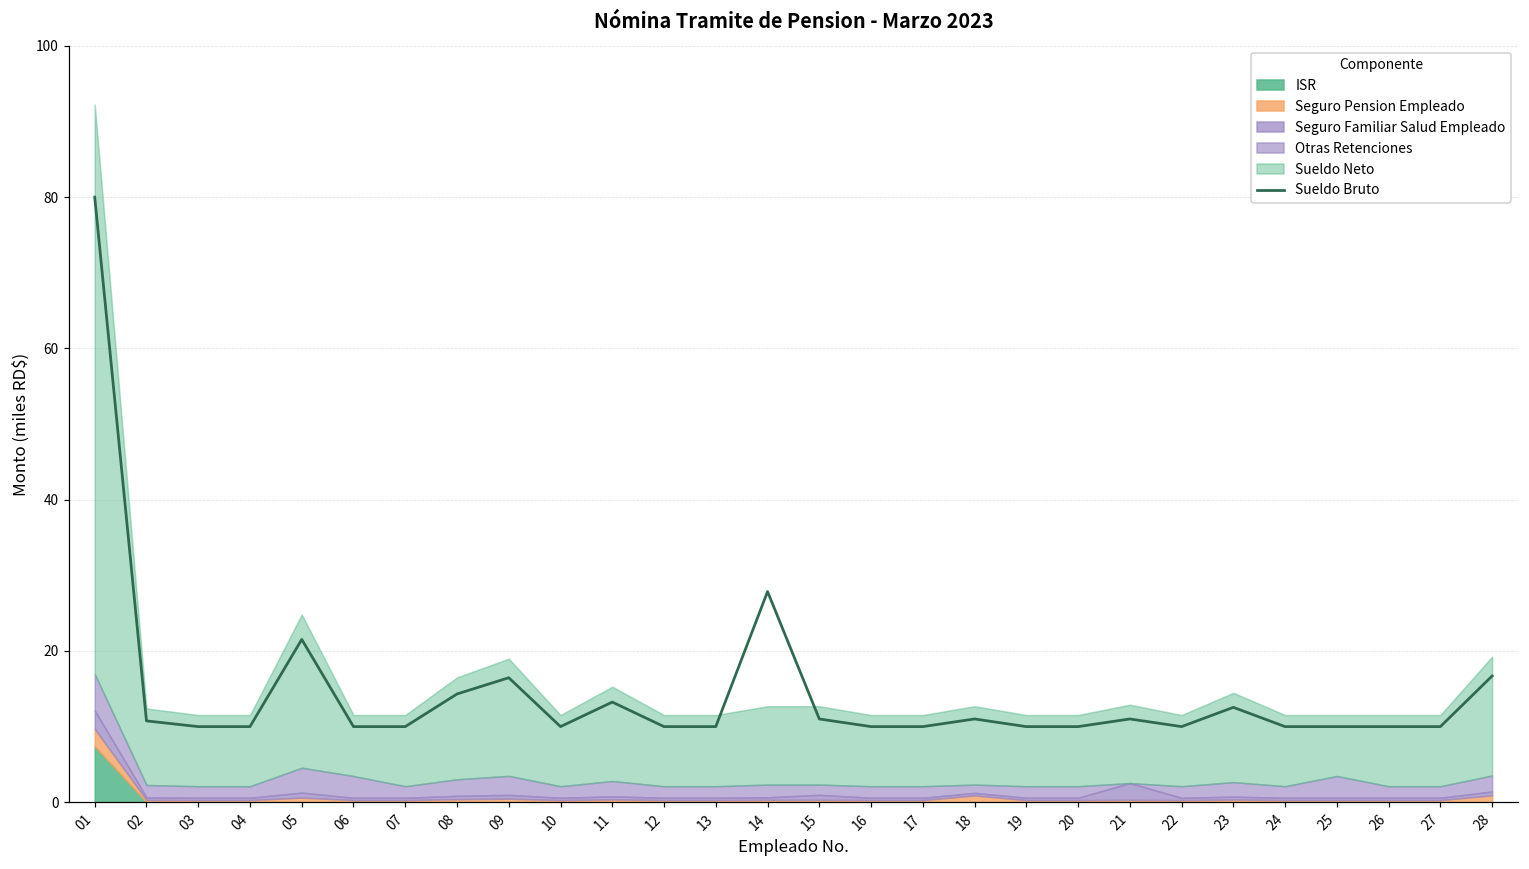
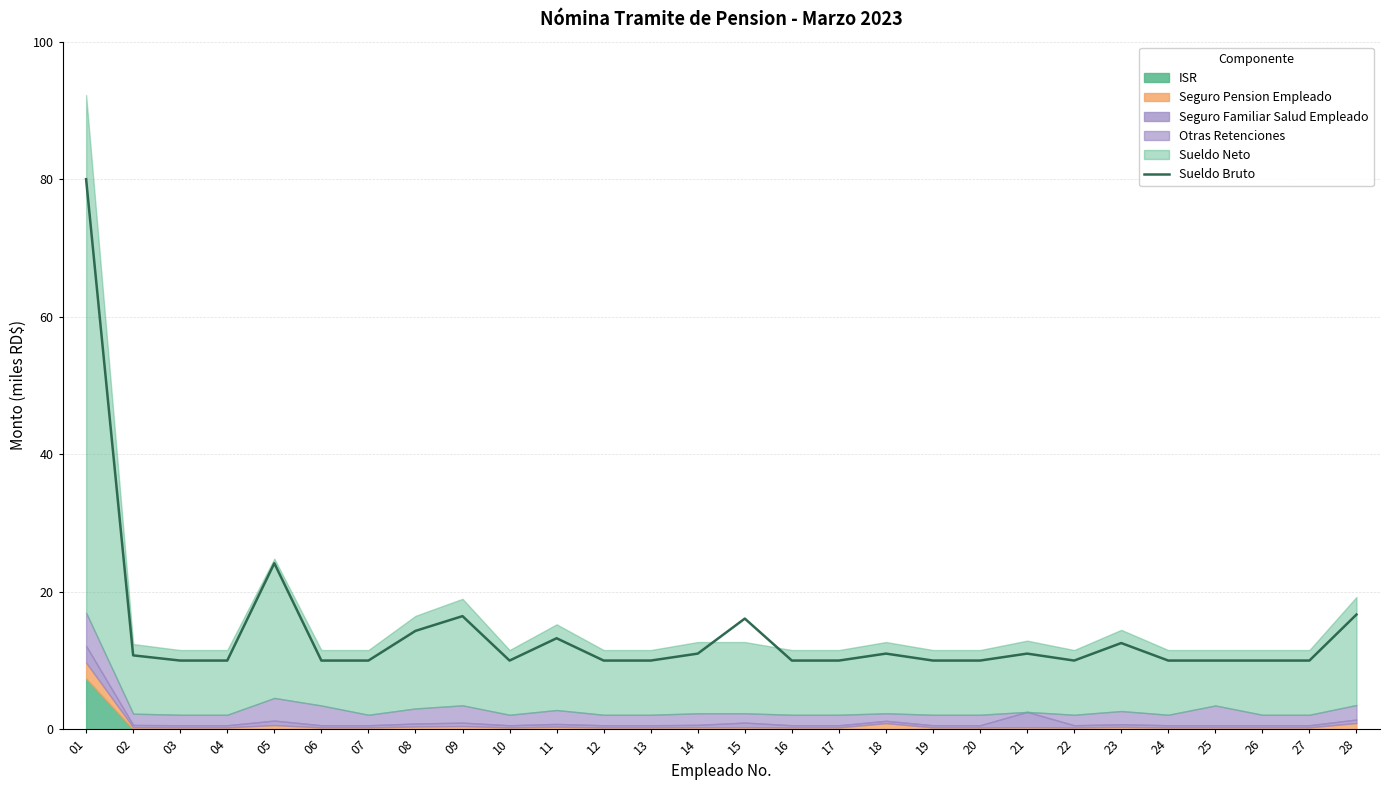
Sueldo Bruto, 05: 22 -> 24
Sueldo Bruto, 14: 28 -> 11
Sueldo Bruto, 15: 11 -> 16
